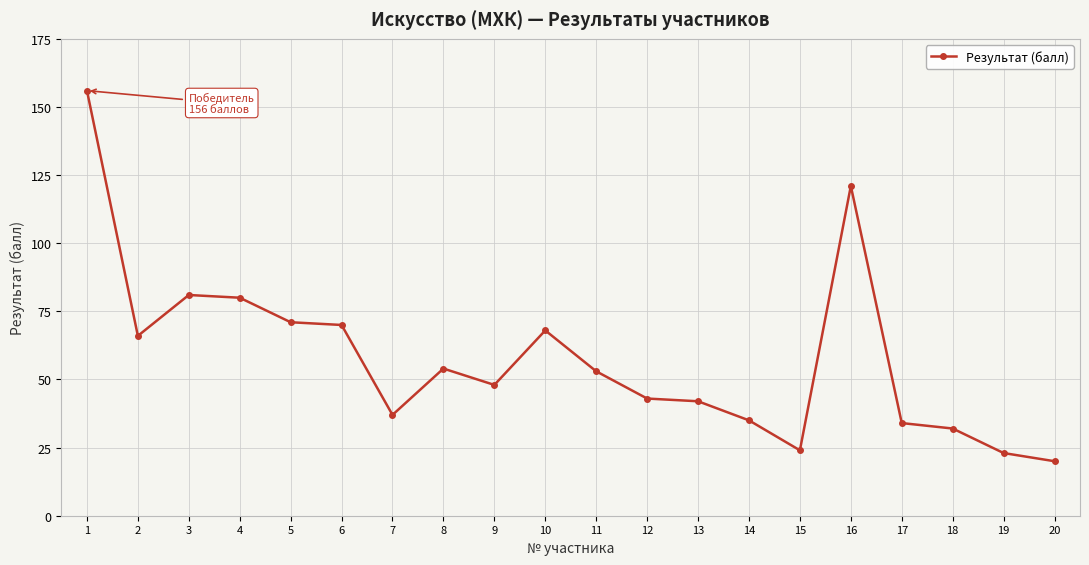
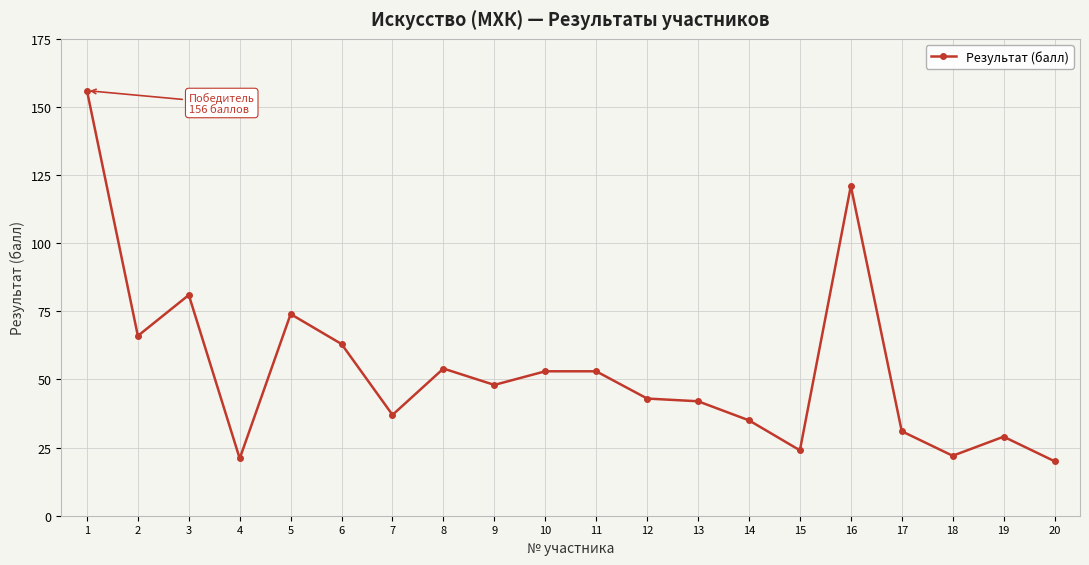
4: 80 -> 21
5: 71 -> 74
6: 70 -> 63
10: 68 -> 53
17: 34 -> 31
18: 32 -> 22
19: 23 -> 29
